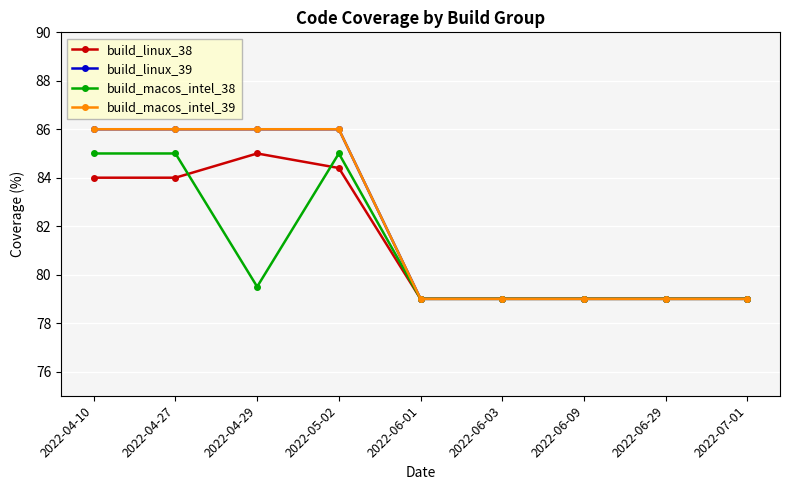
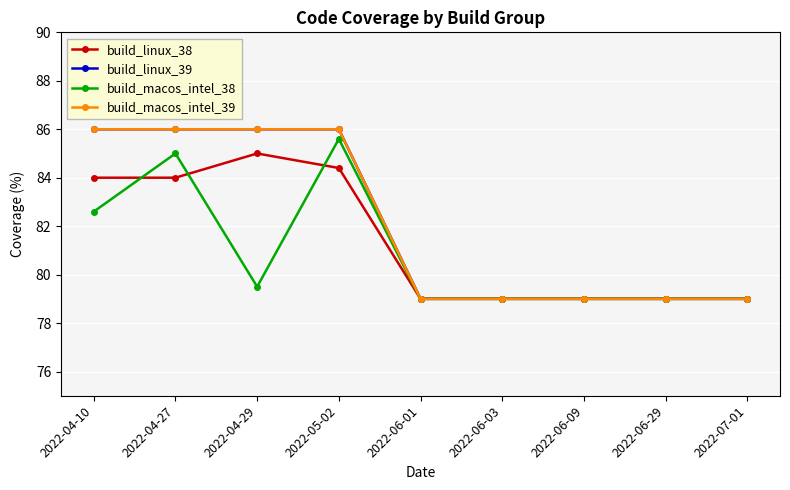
build_macos_intel_38, 2022-04-10: 85.0 -> 82.6
build_macos_intel_38, 2022-05-02: 85.0 -> 85.6
